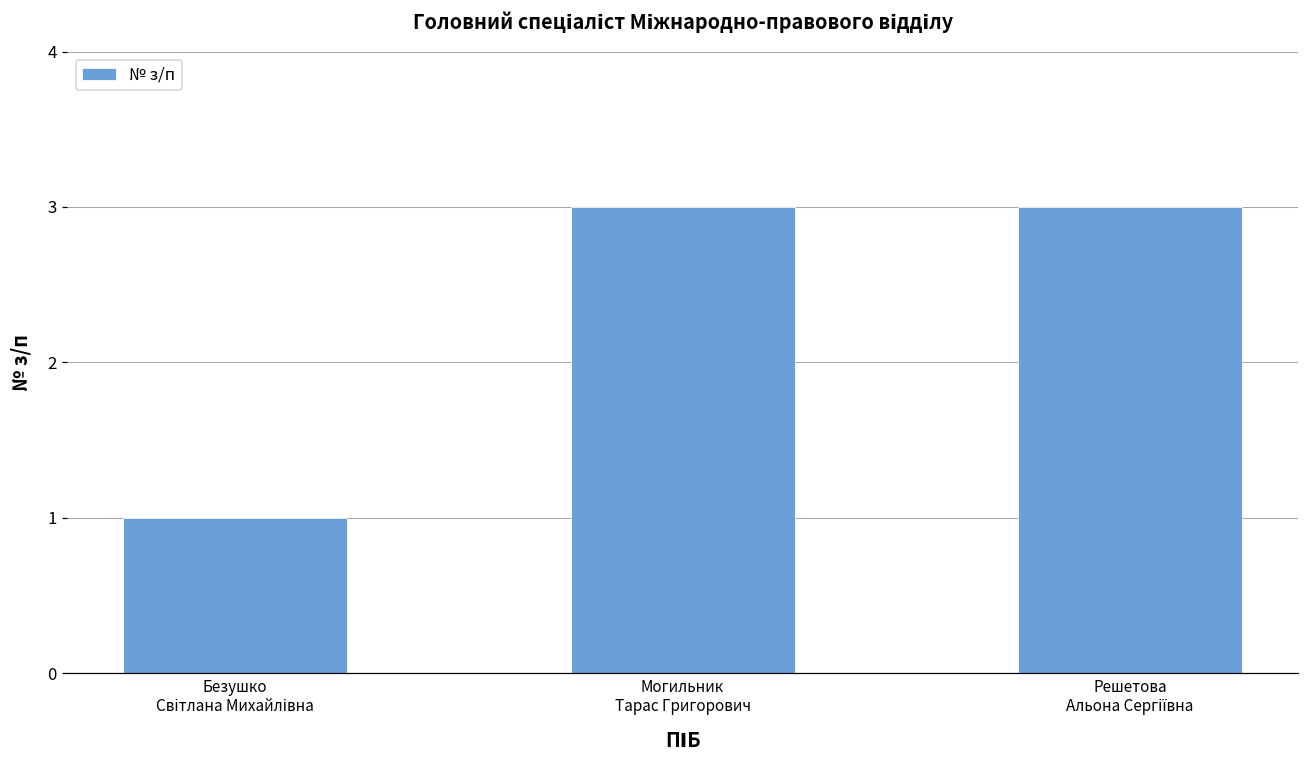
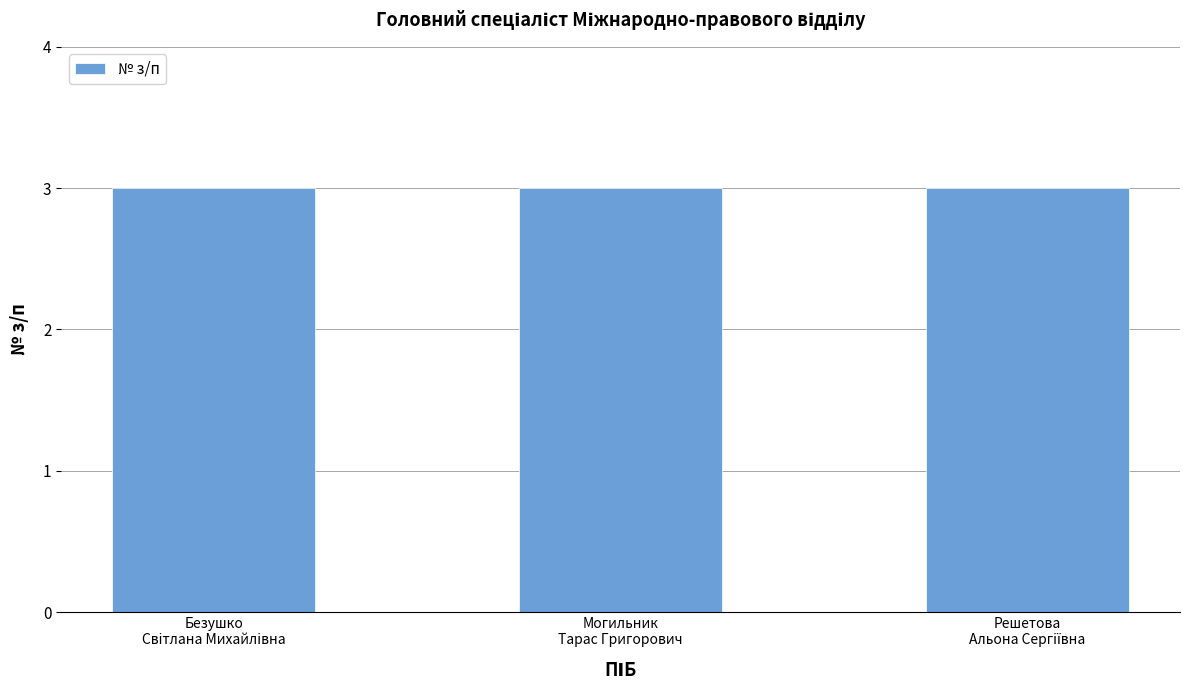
Безушко Світлана Михайлівна: 1 -> 3
